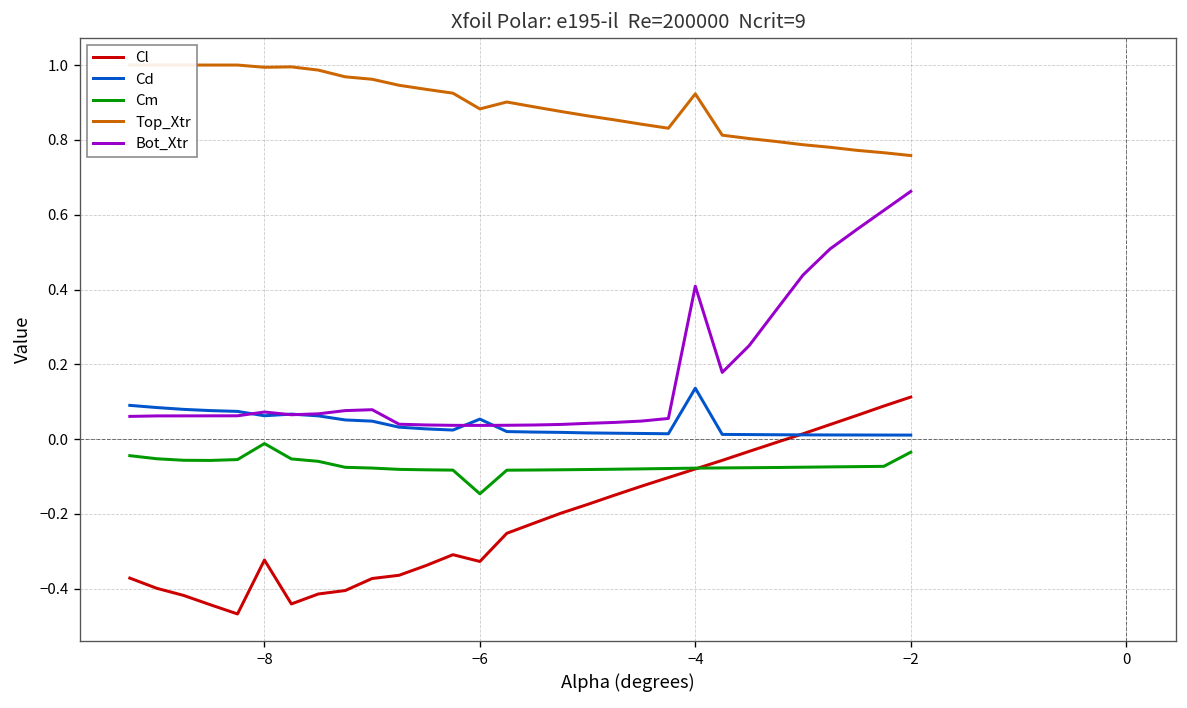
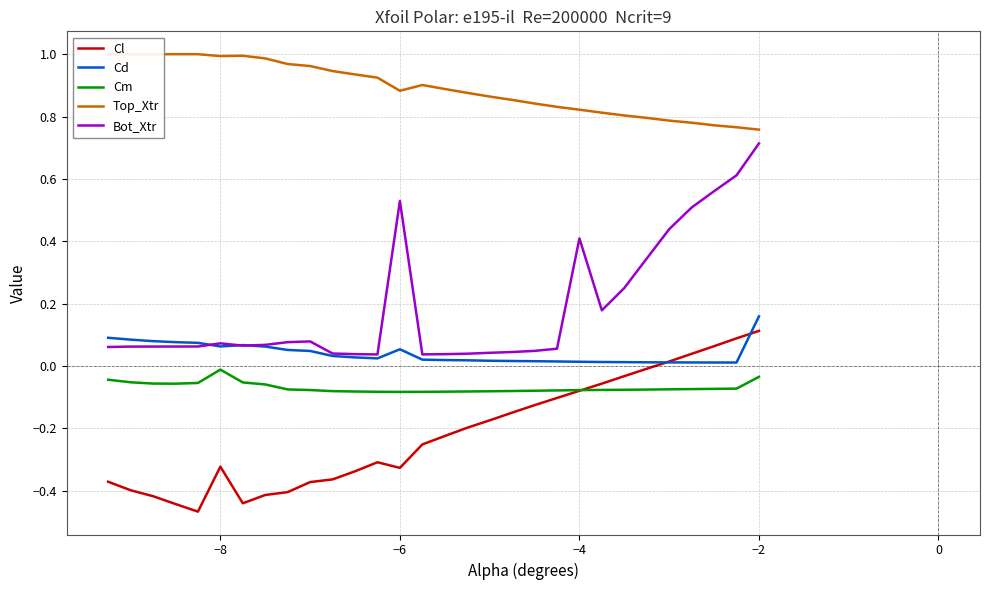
Cm, −6: -0.15 -> -0.08
Bot_Xtr, −6: 0.04 -> 0.53
Cd, −4: 0.14 -> 0.01
Top_Xtr, −4: 0.92 -> 0.82
Cd, −2: 0.01 -> 0.16
Bot_Xtr, −2: 0.66 -> 0.71
